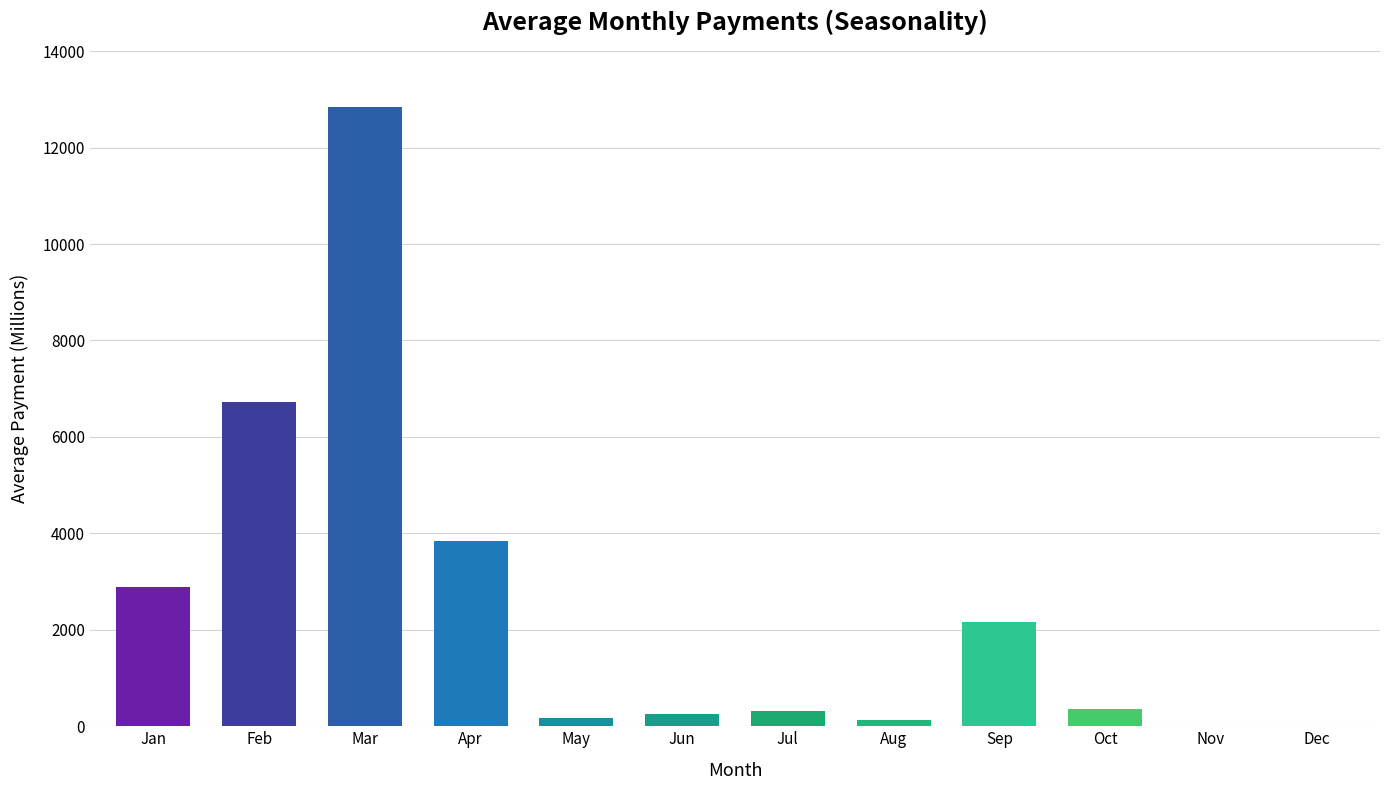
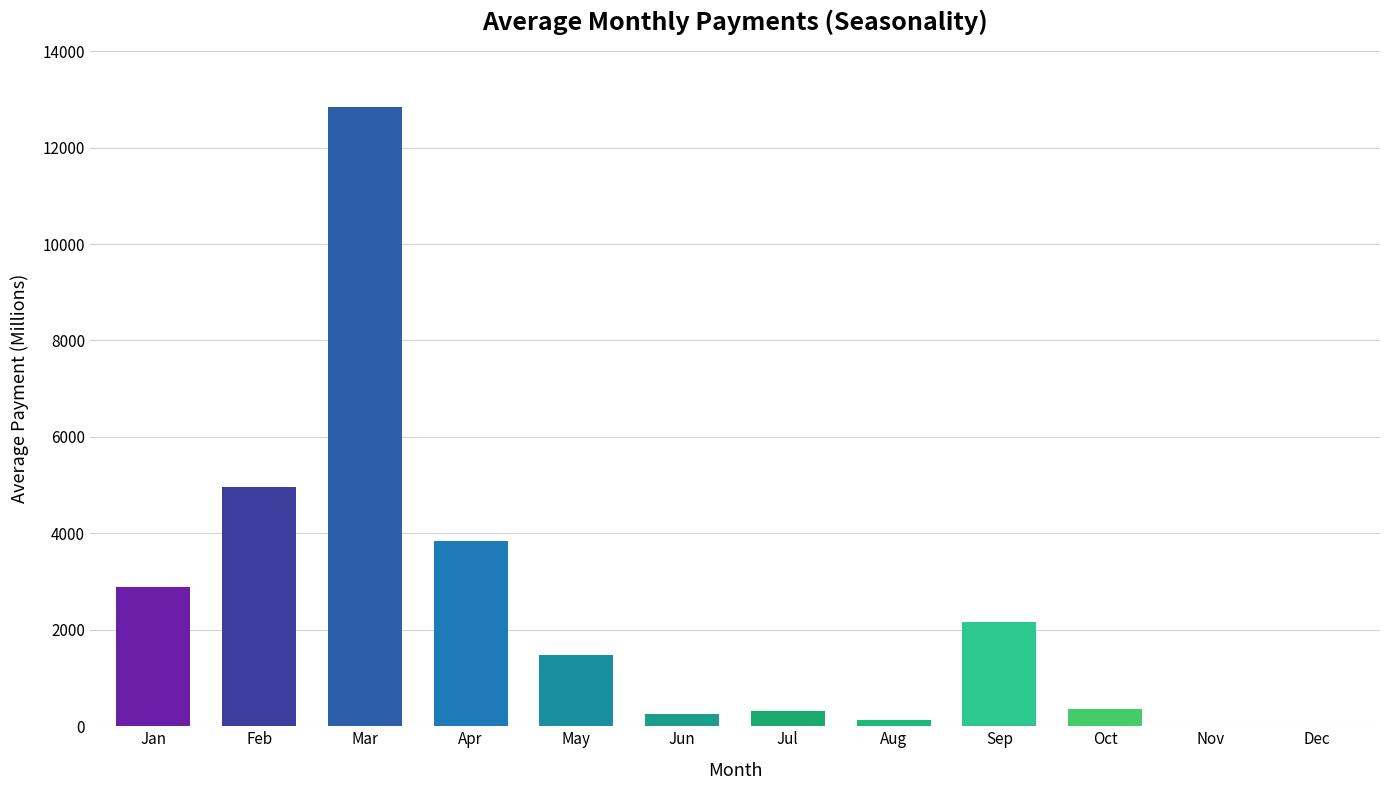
Feb: 6700 -> 5000
May: 200 -> 1500
